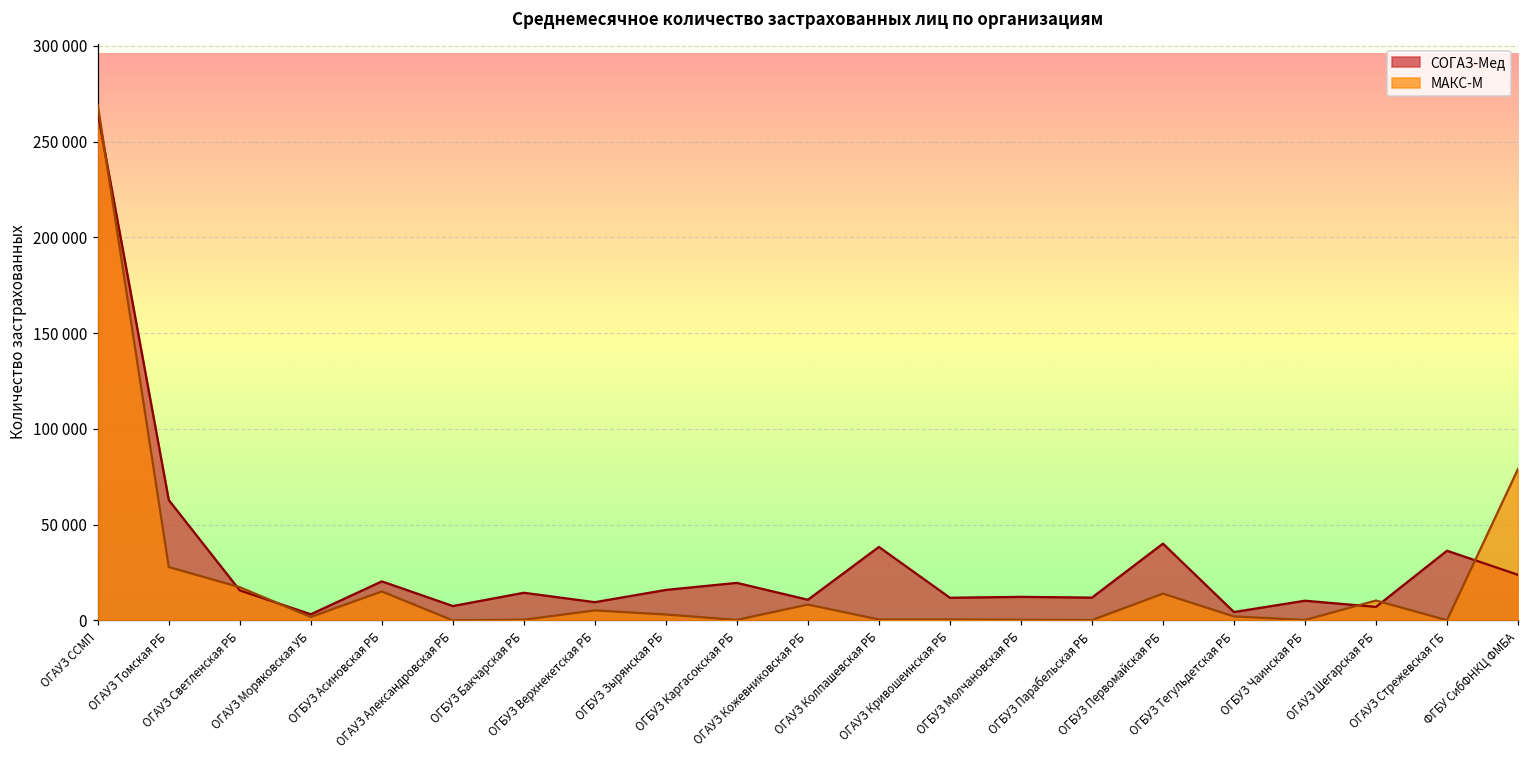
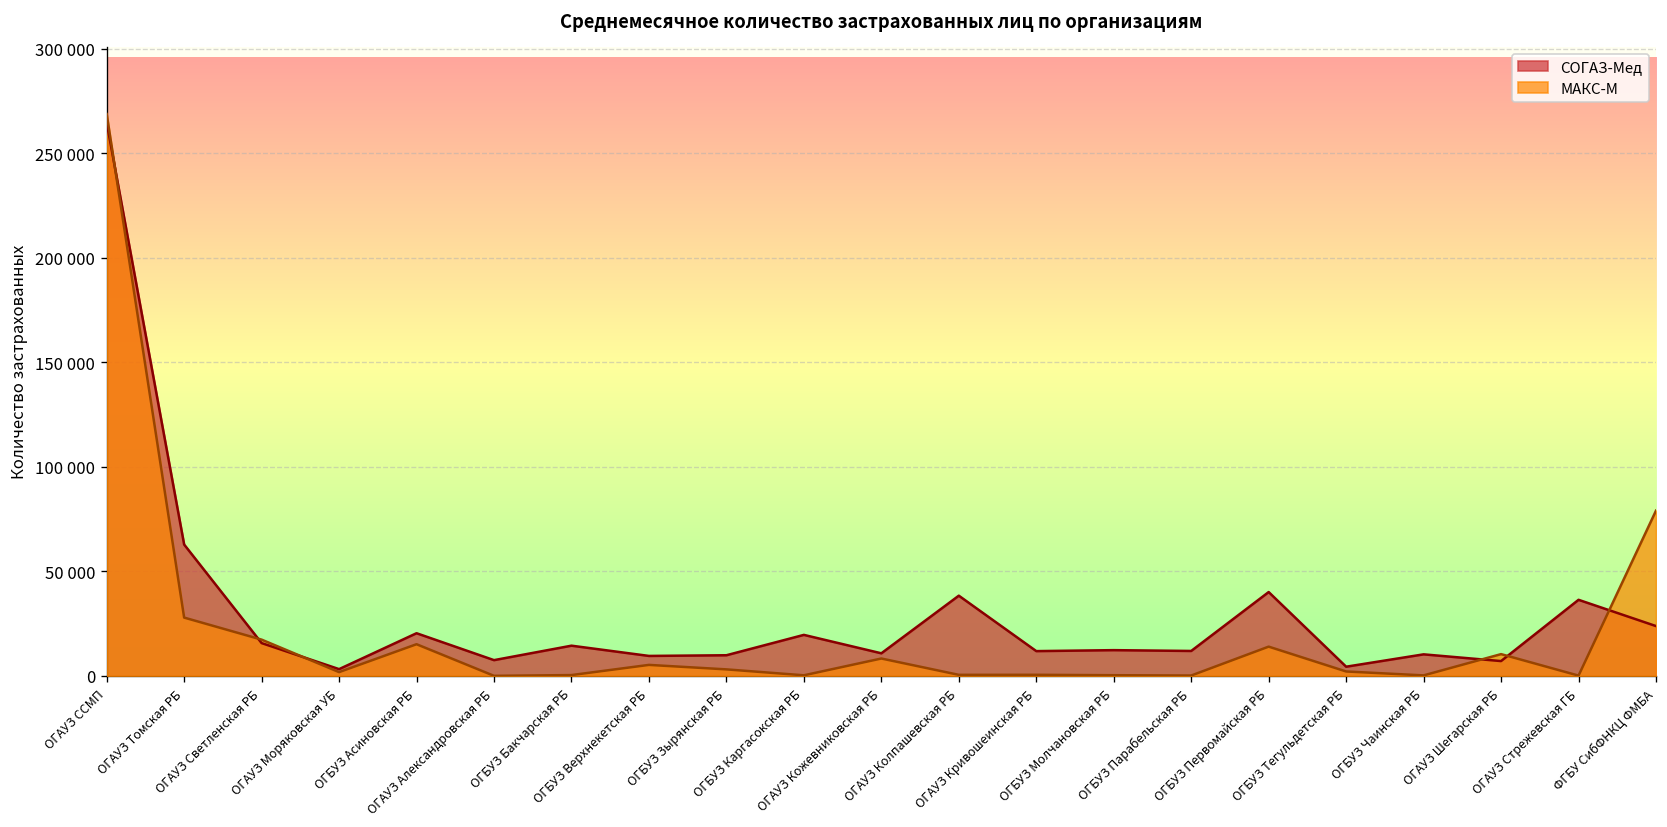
СОГАЗ-Мед, ОГБУЗ Зырянская РБ: 16000 -> 10000
